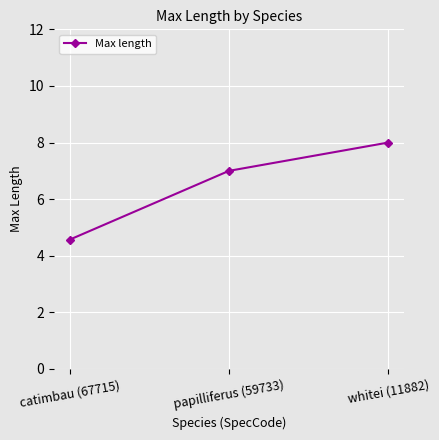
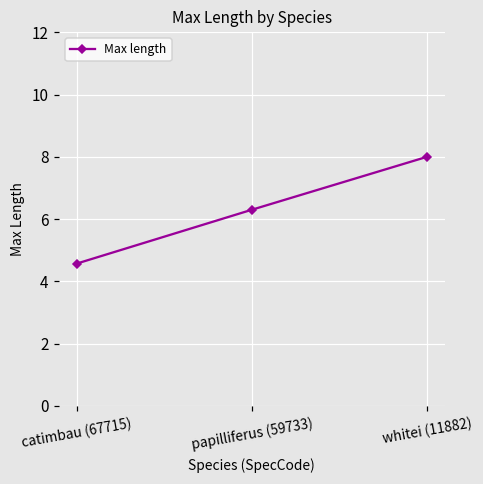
papilliferus (59733): 7.0 -> 6.3
